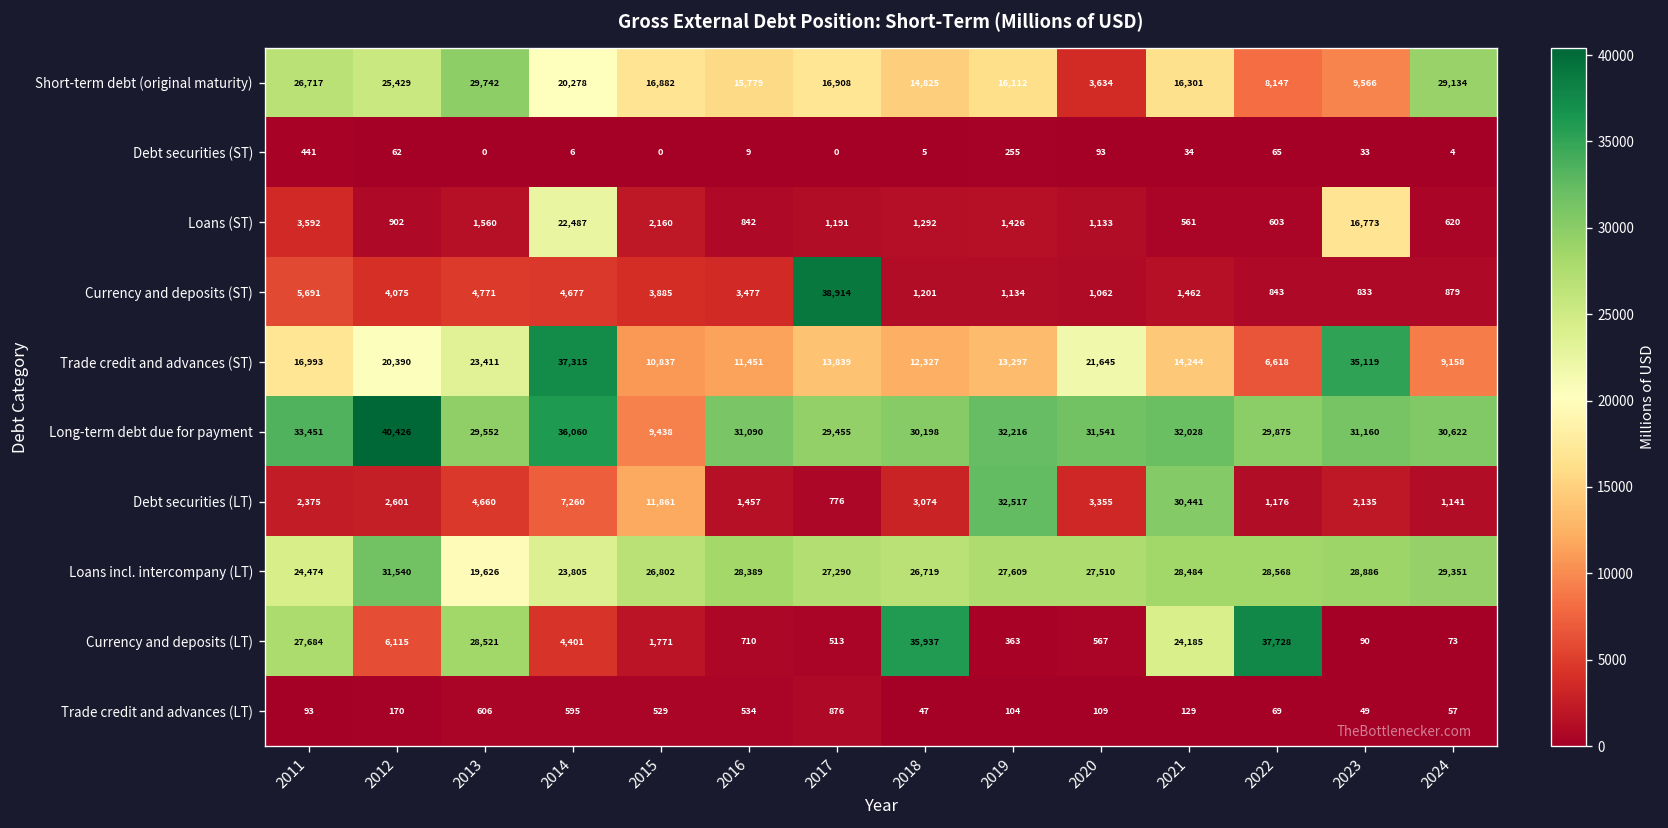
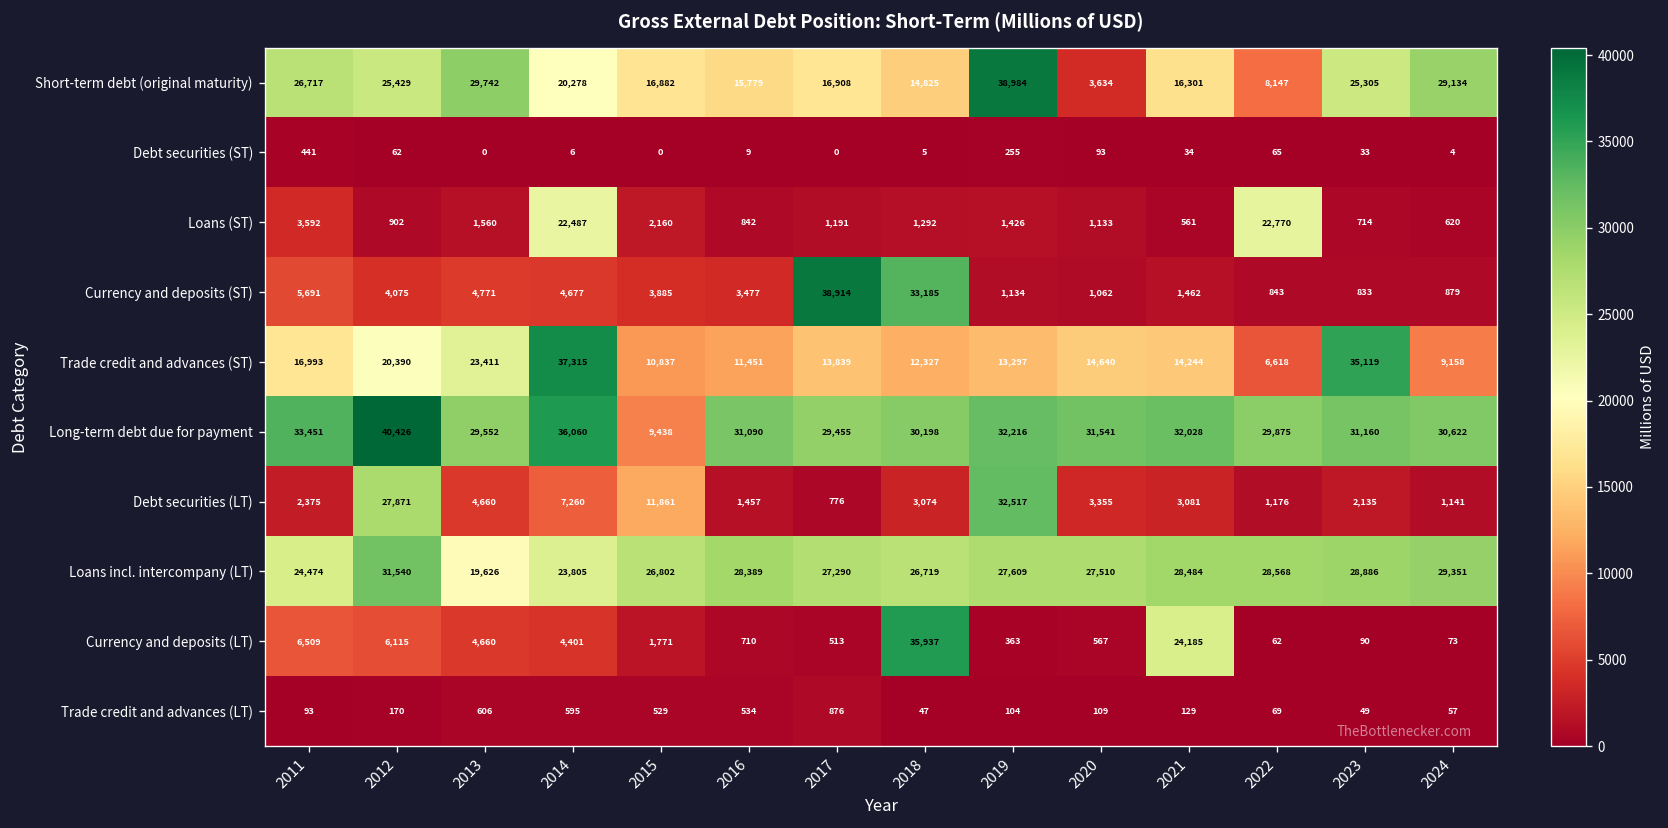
Short-term debt (original maturity), 2019: 16,112 -> 38,984
Short-term debt (original maturity), 2023: 9,566 -> 25,305
Loans (ST), 2022: 603 -> 22,770
Loans (ST), 2023: 16,773 -> 714
Currency and deposits (ST), 2018: 1,201 -> 33,185
Trade credit and advances (ST), 2020: 21,645 -> 14,640
Debt securities (LT), 2012: 2,601 -> 27,871
Debt securities (LT), 2021: 30,441 -> 3,081
Currency and deposits (LT), 2011: 27,684 -> 6,509
Currency and deposits (LT), 2013: 28,521 -> 4,660
Currency and deposits (LT), 2022: 37,728 -> 62
